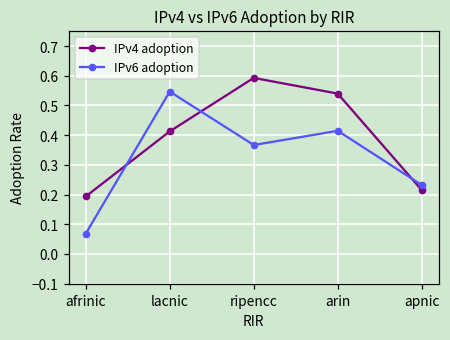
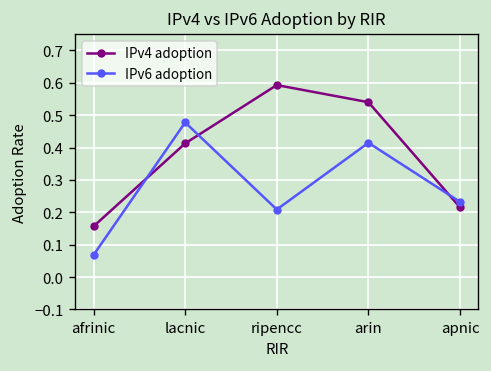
IPv4 adoption, afrinic: 0.19 -> 0.16
IPv6 adoption, lacnic: 0.55 -> 0.48
IPv6 adoption, ripencc: 0.37 -> 0.21
